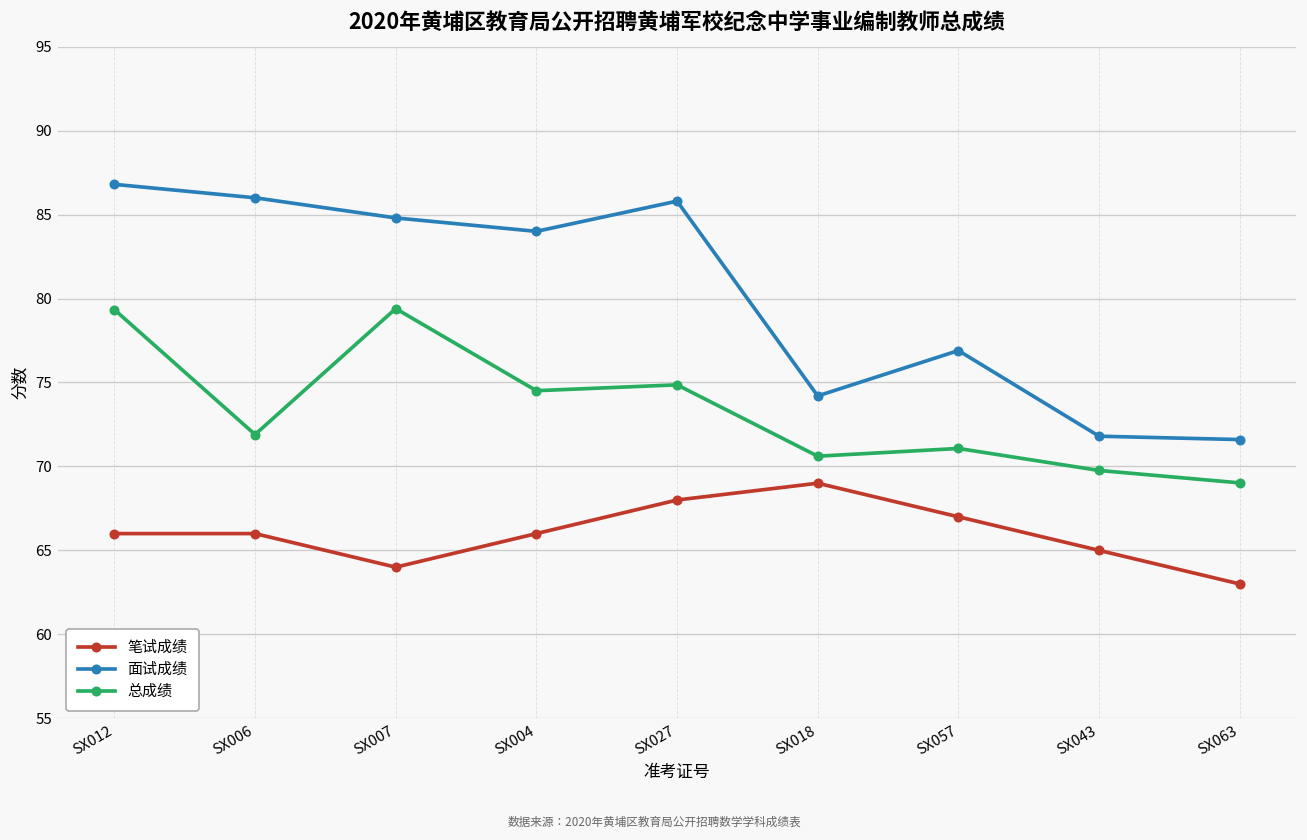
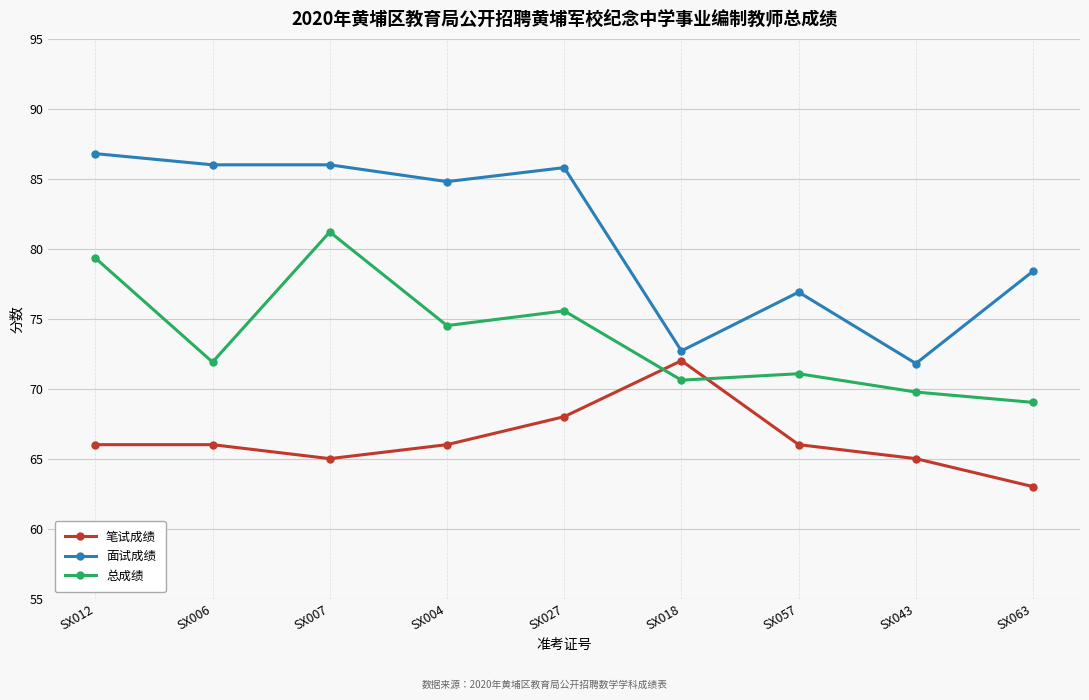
笔试成绩, SX007: 64 -> 65
面试成绩, SX007: 84.8 -> 86.0
总成绩, SX007: 79.4 -> 81.2
面试成绩, SX004: 84.0 -> 84.8
总成绩, SX027: 74.9 -> 75.6
笔试成绩, SX018: 69 -> 72
面试成绩, SX018: 74.2 -> 72.7
笔试成绩, SX057: 67 -> 66
面试成绩, SX063: 71.6 -> 78.4
